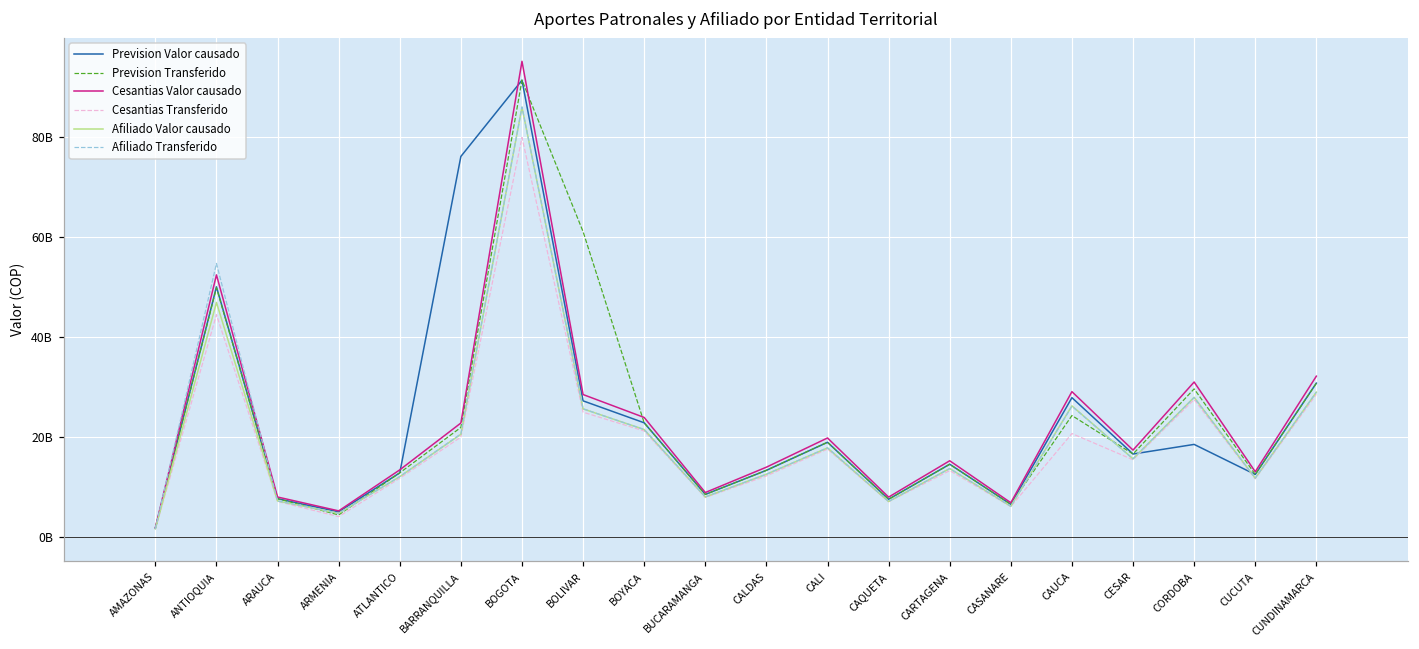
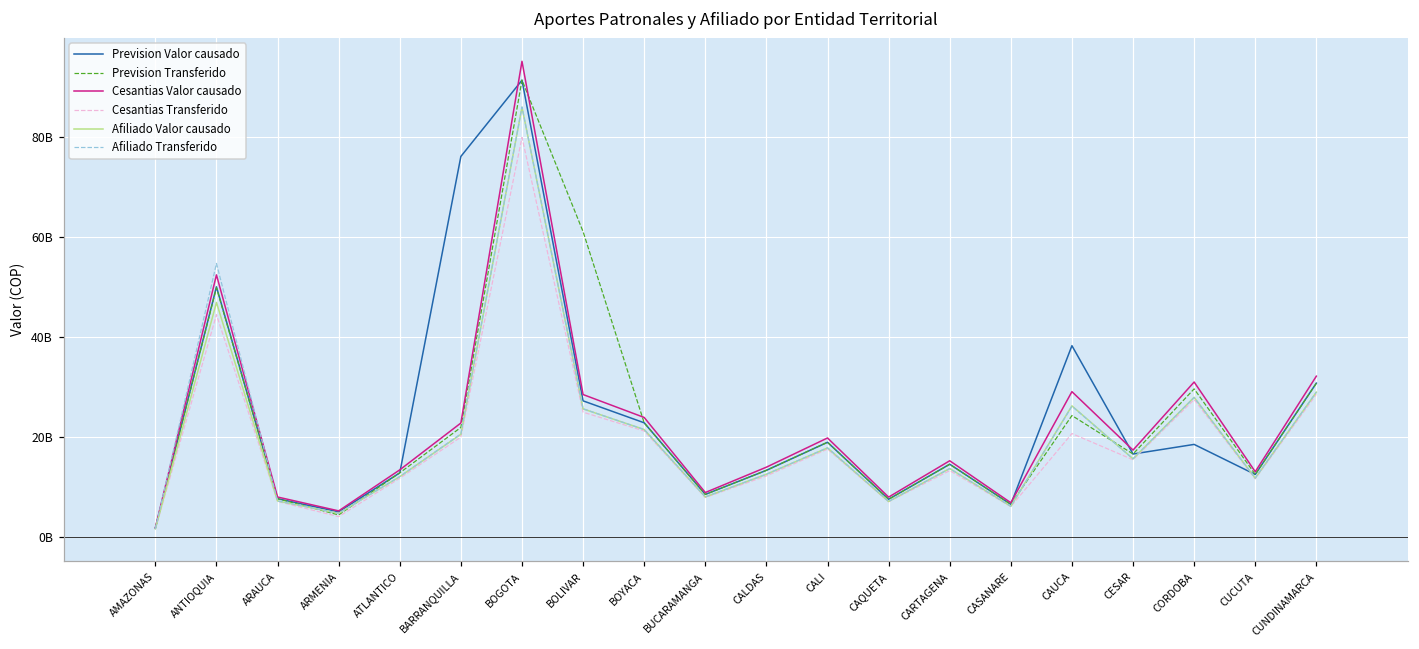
Prevision Valor causado, CAUCA: 28000000000 -> 38000000000
